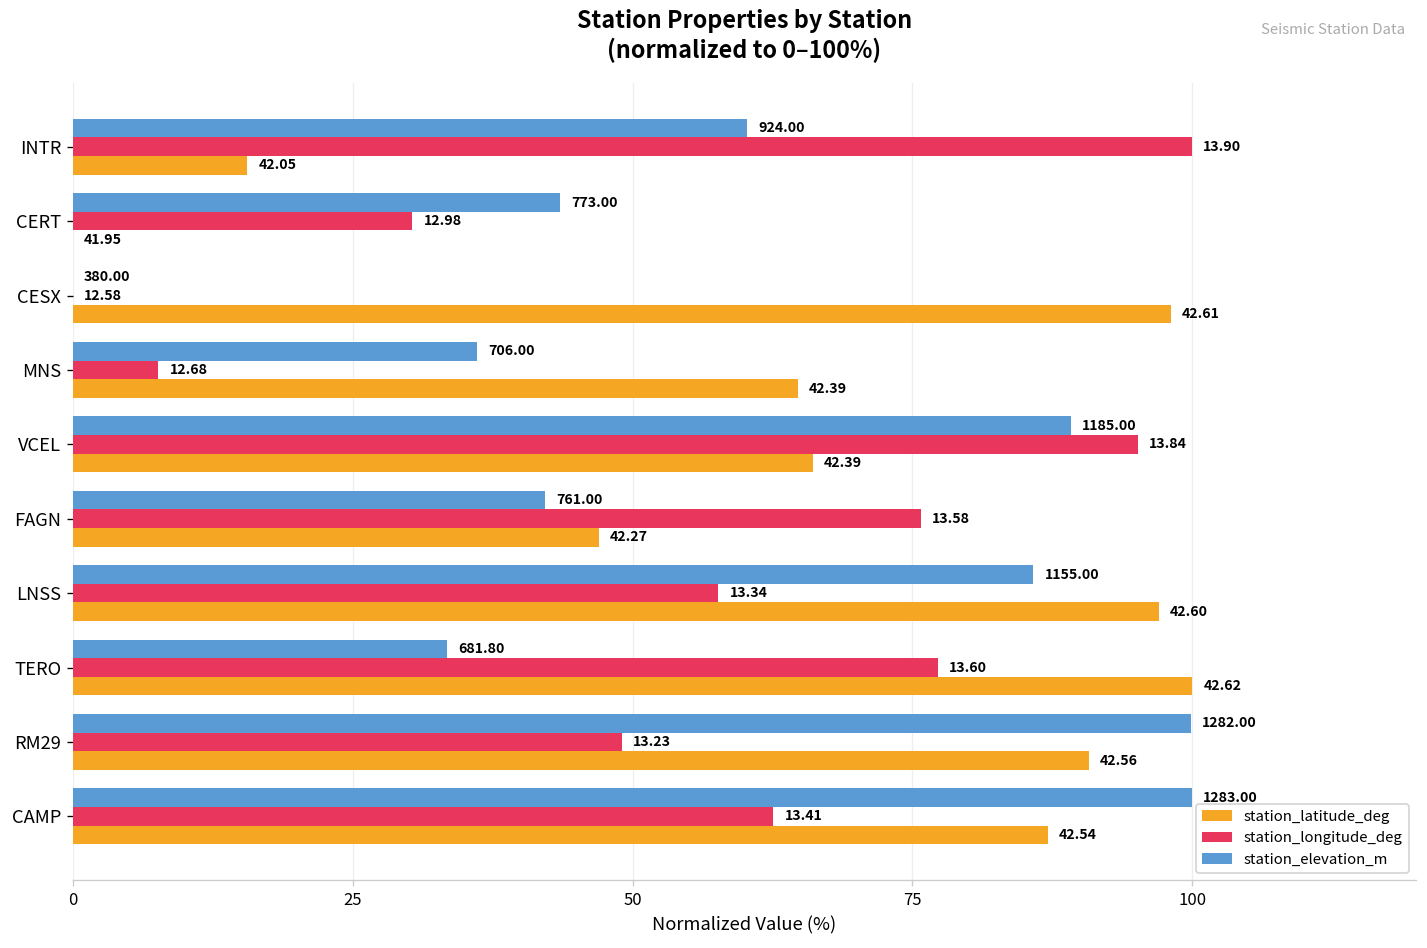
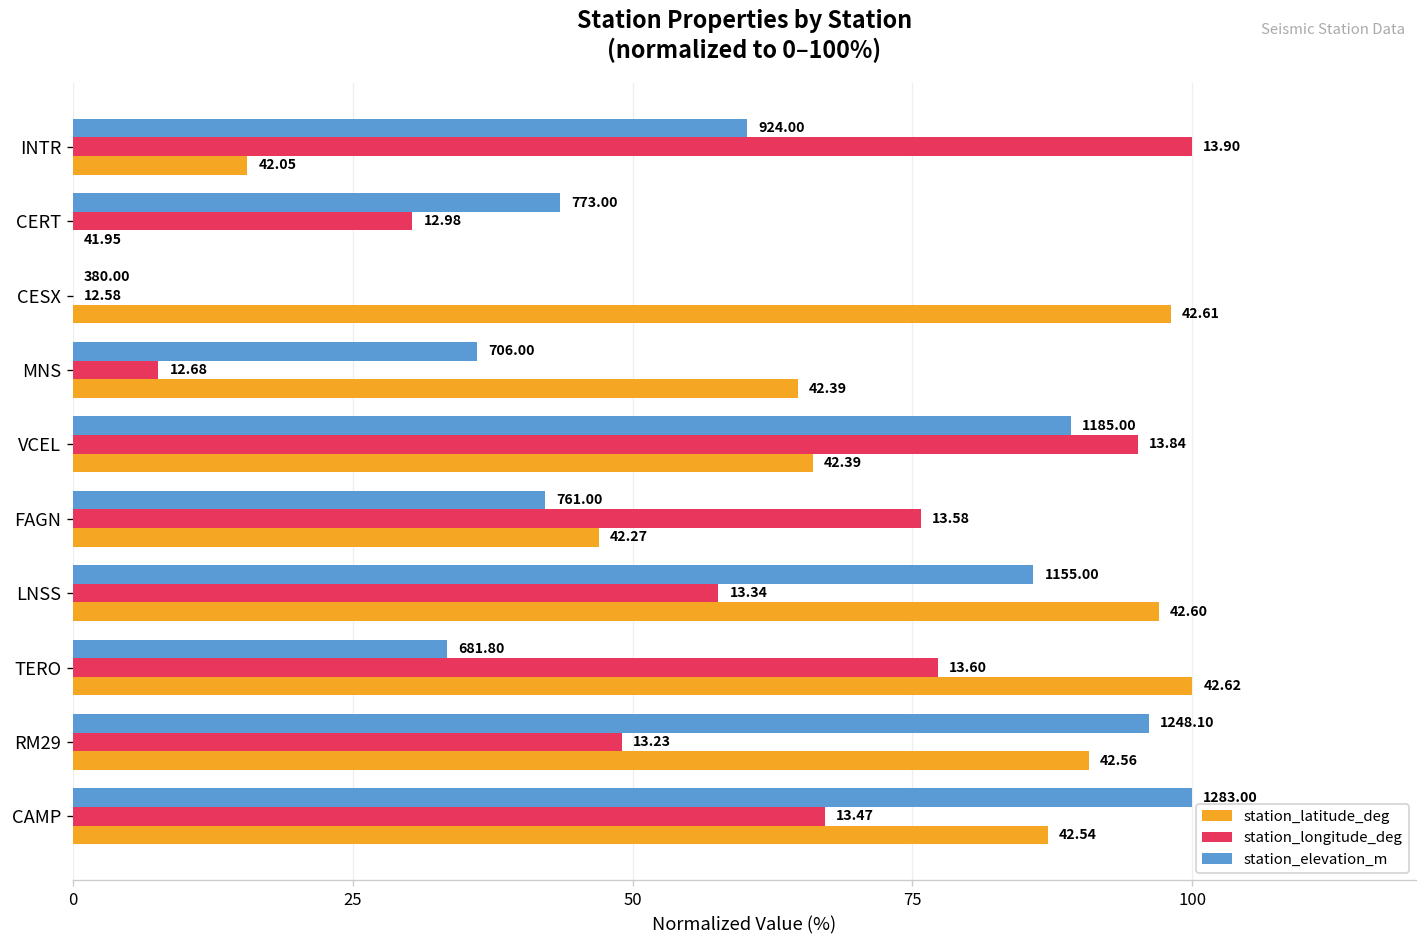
station_elevation_m, RM29: 1282.00 -> 1248.10
station_longitude_deg, CAMP: 13.41 -> 13.47
